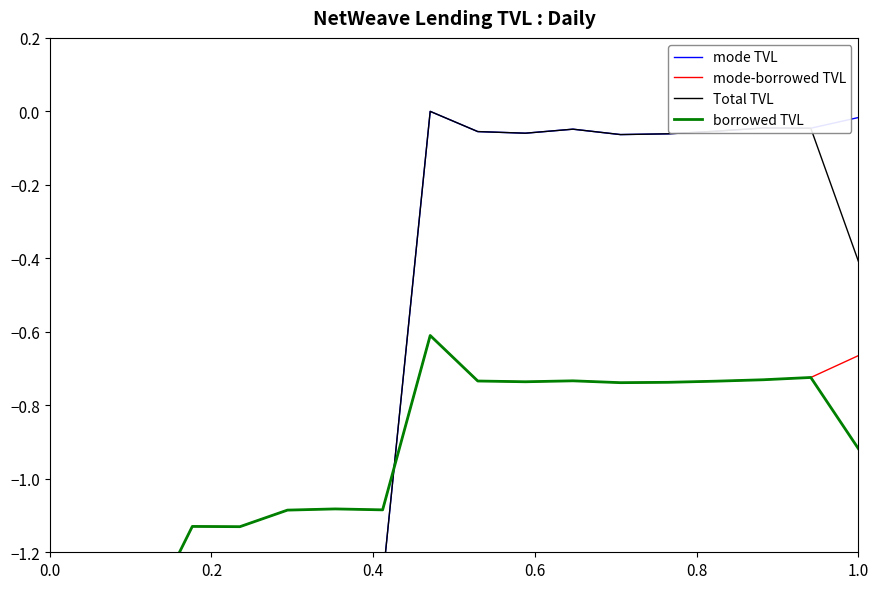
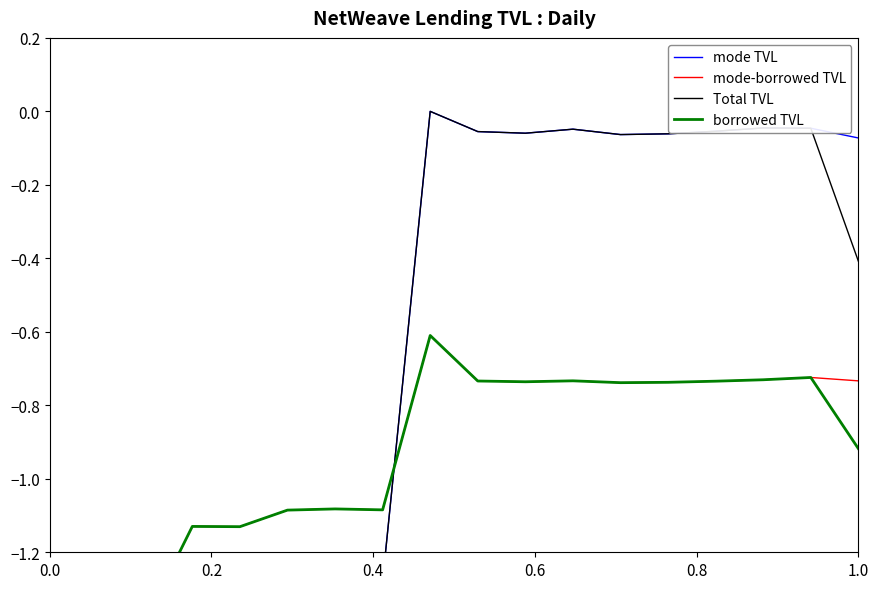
mode TVL, 1.0: -0.02 -> -0.07
mode-borrowed TVL, 1.0: -0.66 -> -0.73
